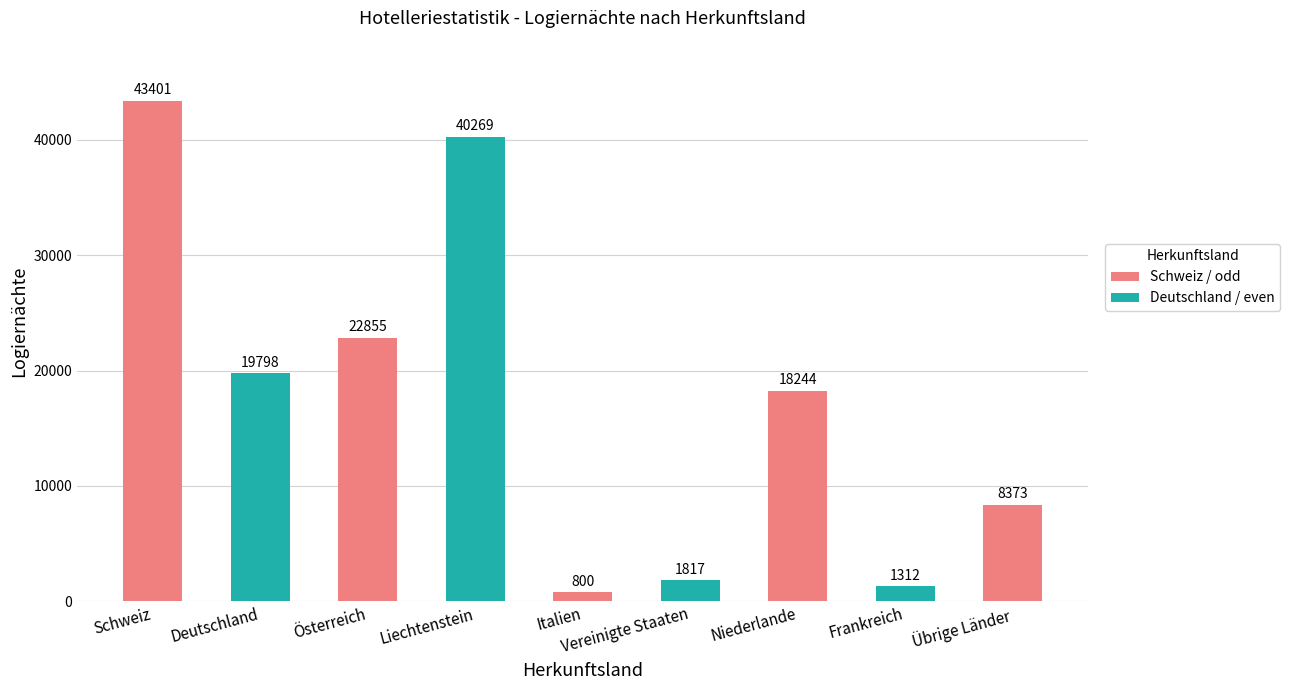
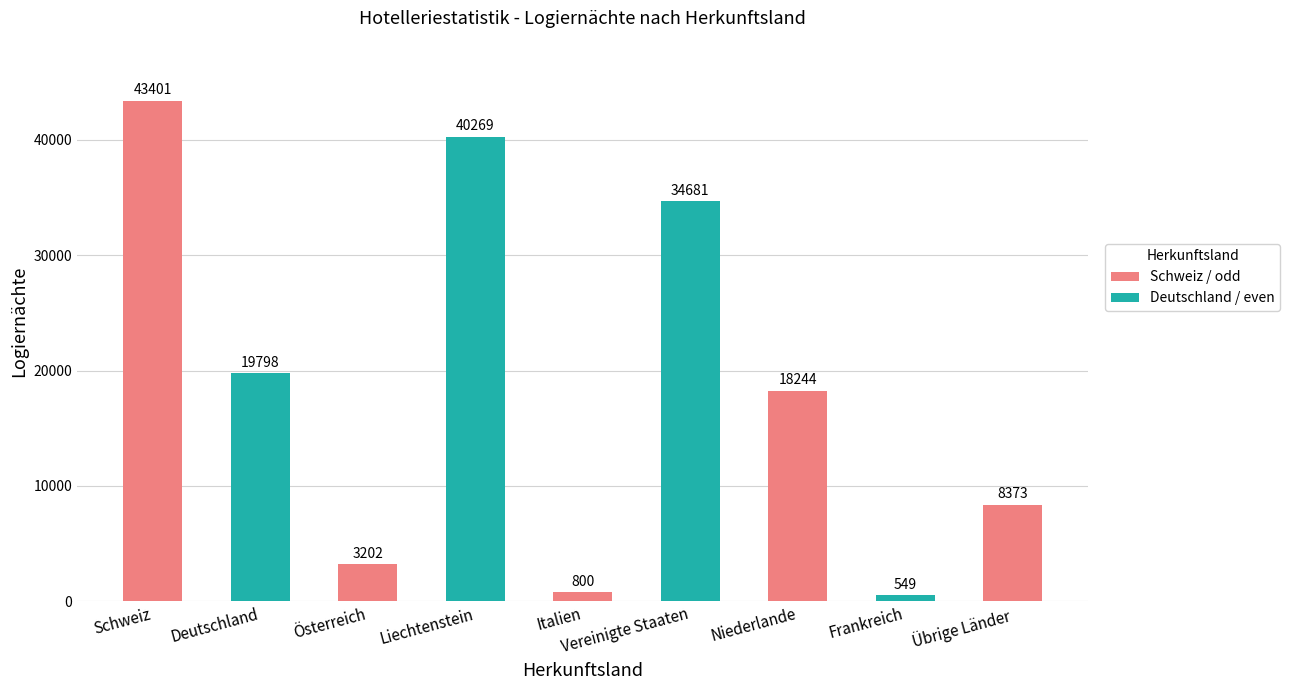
Österreich: 22855 -> 3202
Vereinigte Staaten: 1817 -> 34681
Frankreich: 1312 -> 549
